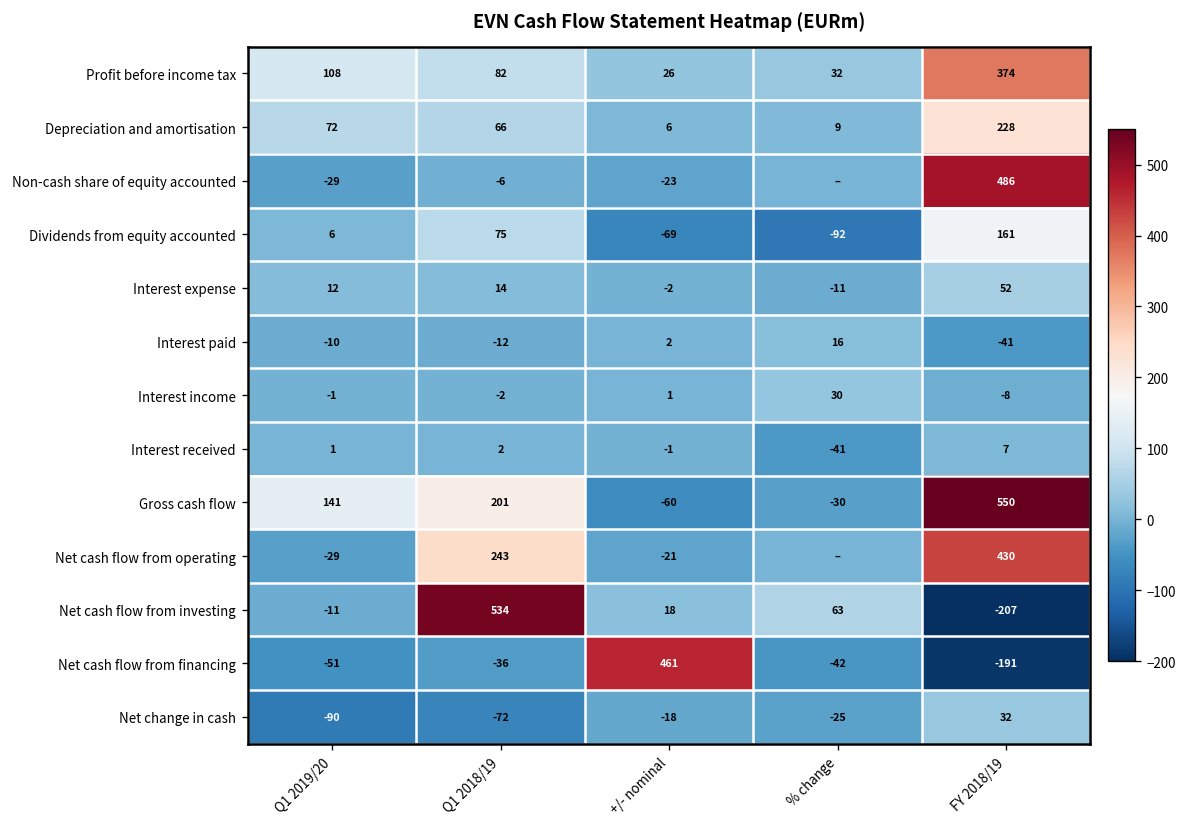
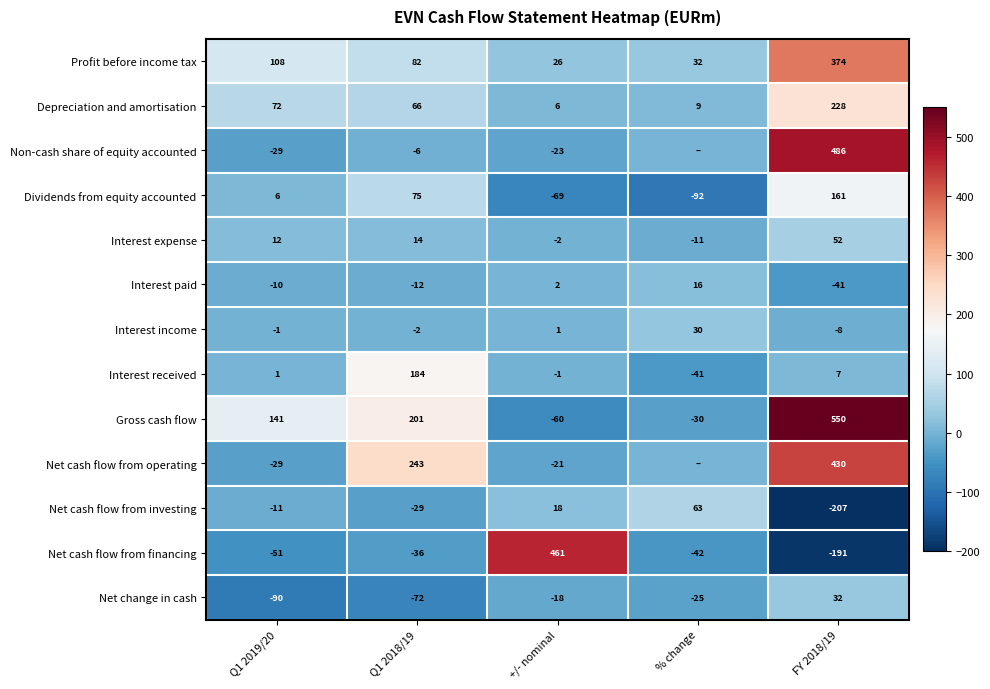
Interest received, Q1 2018/19: 2 -> 184
Net cash flow from investing, Q1 2018/19: 534 -> -29
